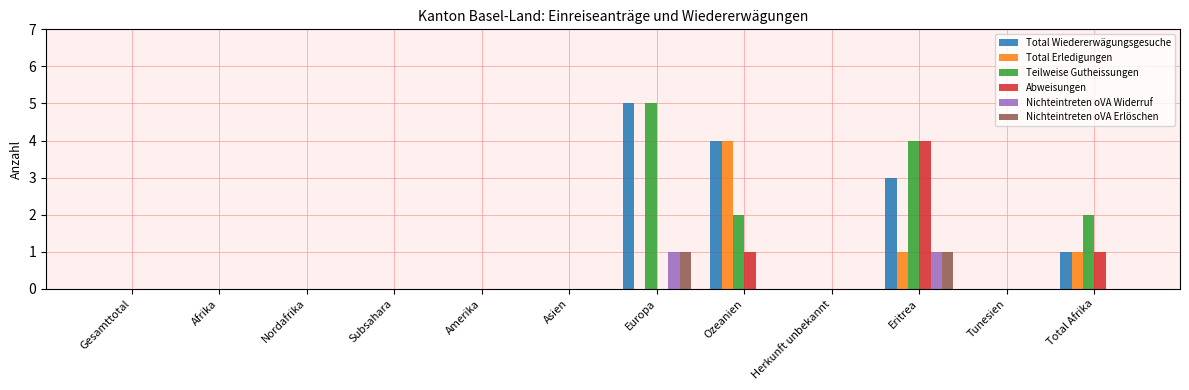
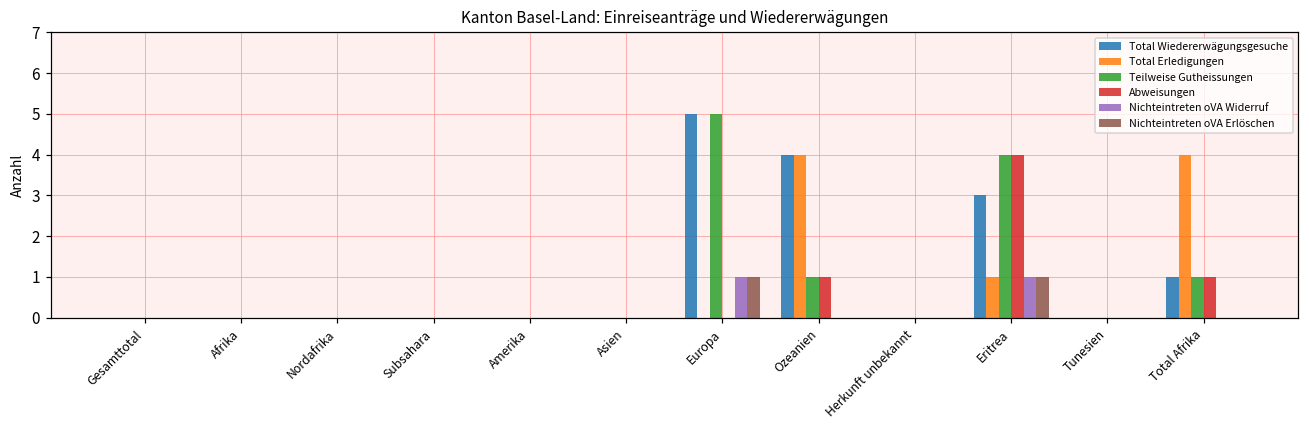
Teilweise Gutheissungen, Ozeanien: 2 -> 1
Total Erledigungen, Total Afrika: 1 -> 4
Teilweise Gutheissungen, Total Afrika: 2 -> 1
